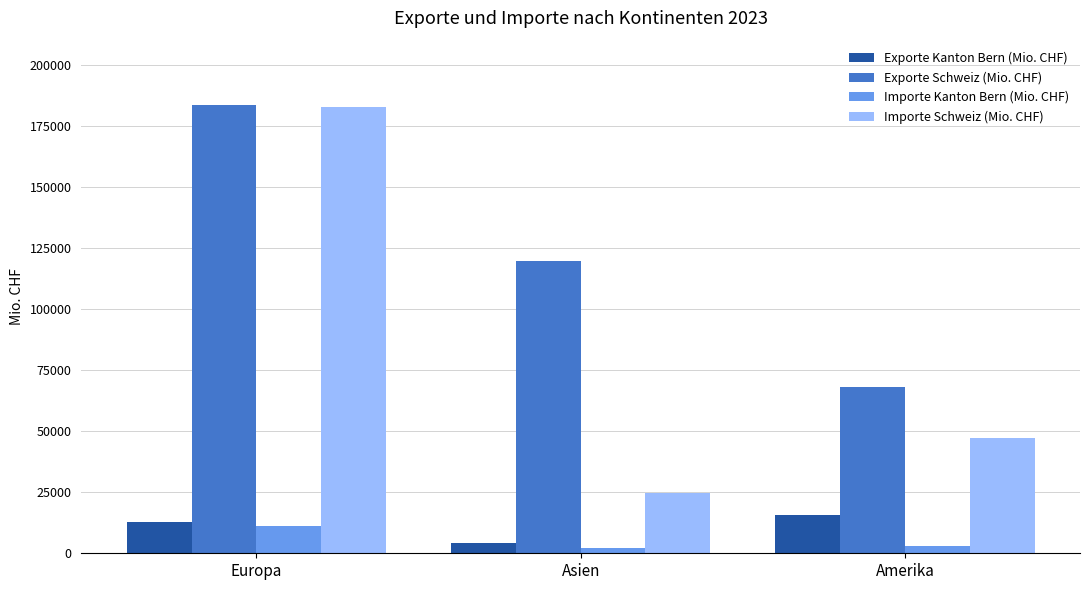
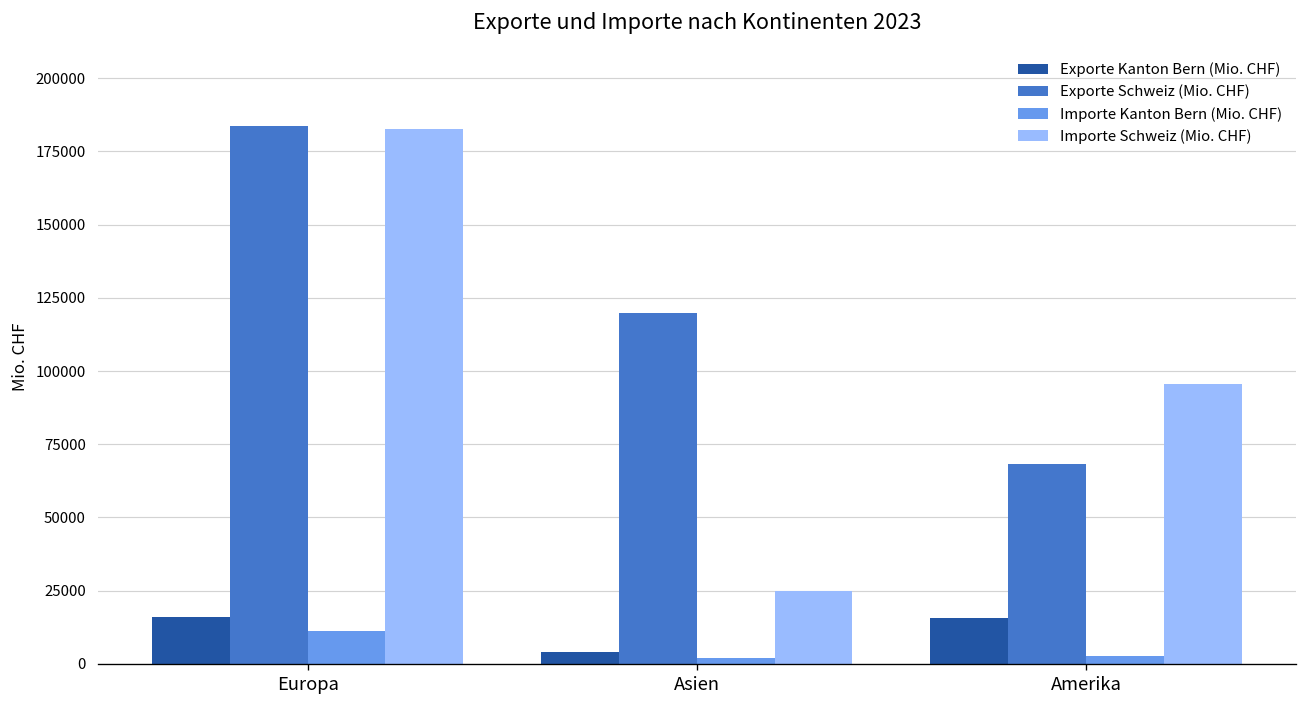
Exporte Kanton Bern (Mio. CHF), Europa: 13000 -> 16000
Importe Schweiz (Mio. CHF), Amerika: 47000 -> 96000
